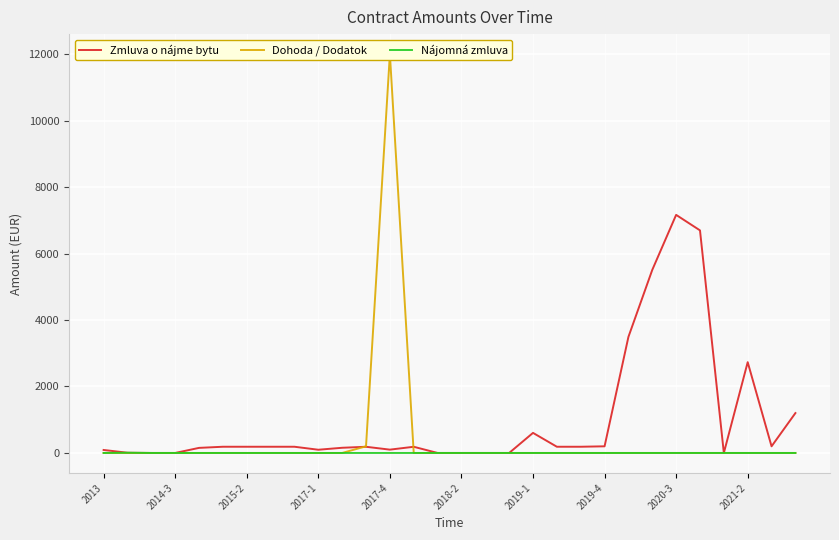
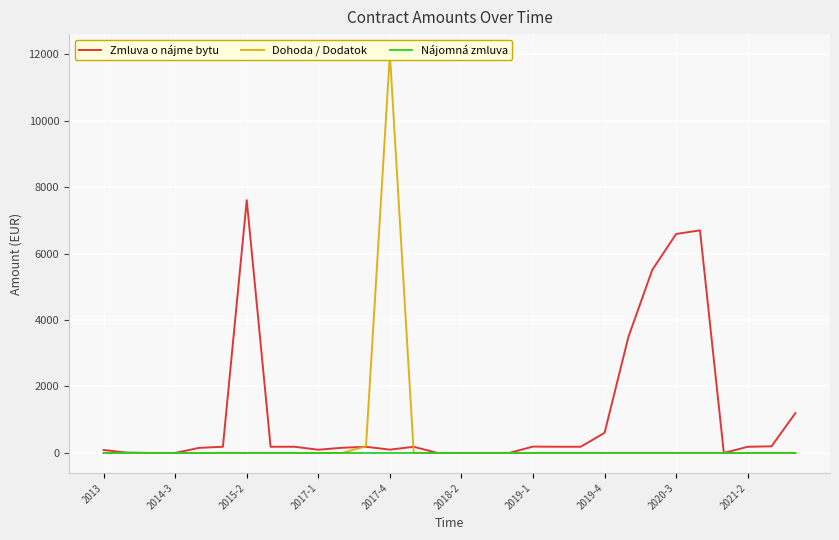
Zmluva o nájme bytu, 2015-2: 200 -> 7600
Zmluva o nájme bytu, 2019-1: 600 -> 200
Zmluva o nájme bytu, 2019-4: 200 -> 600
Zmluva o nájme bytu, 2020-3: 7200 -> 6600
Zmluva o nájme bytu, 2021-2: 2700 -> 200
